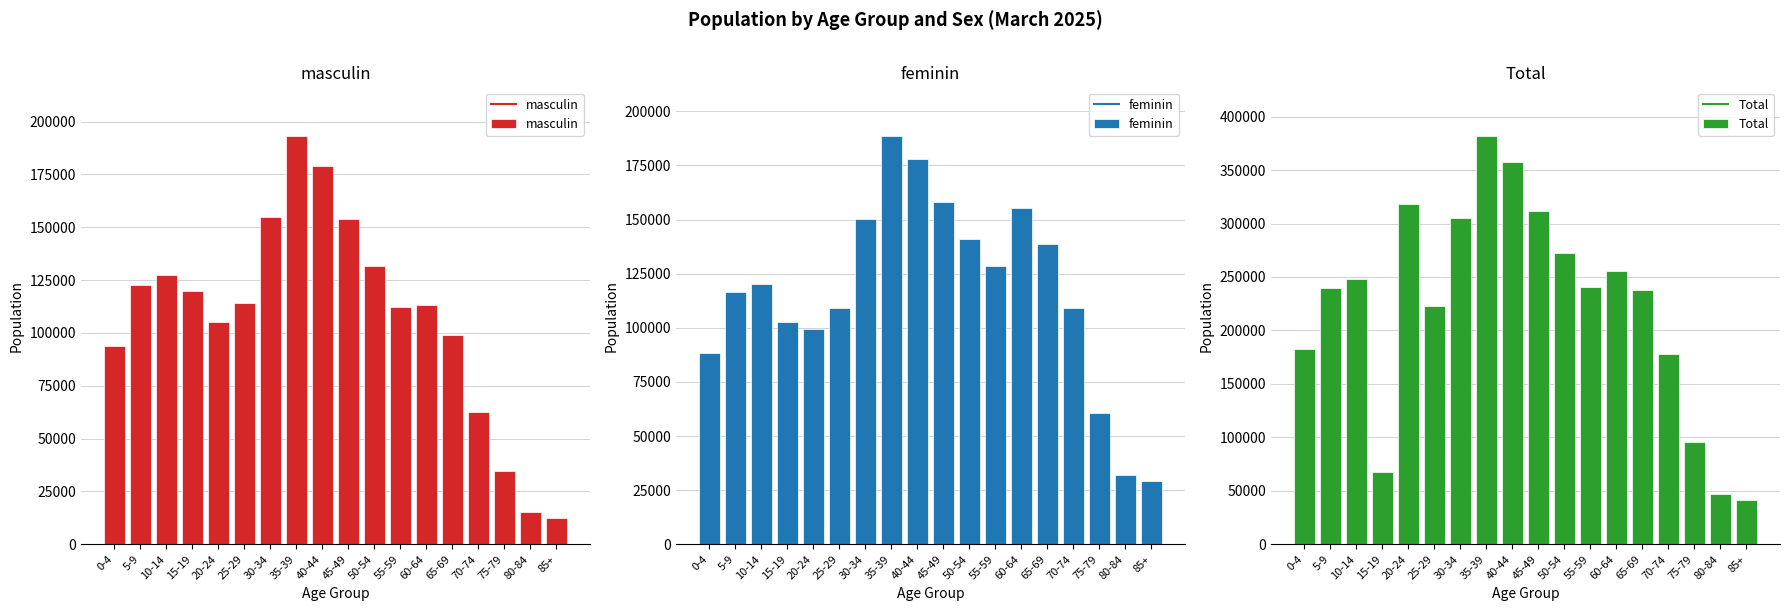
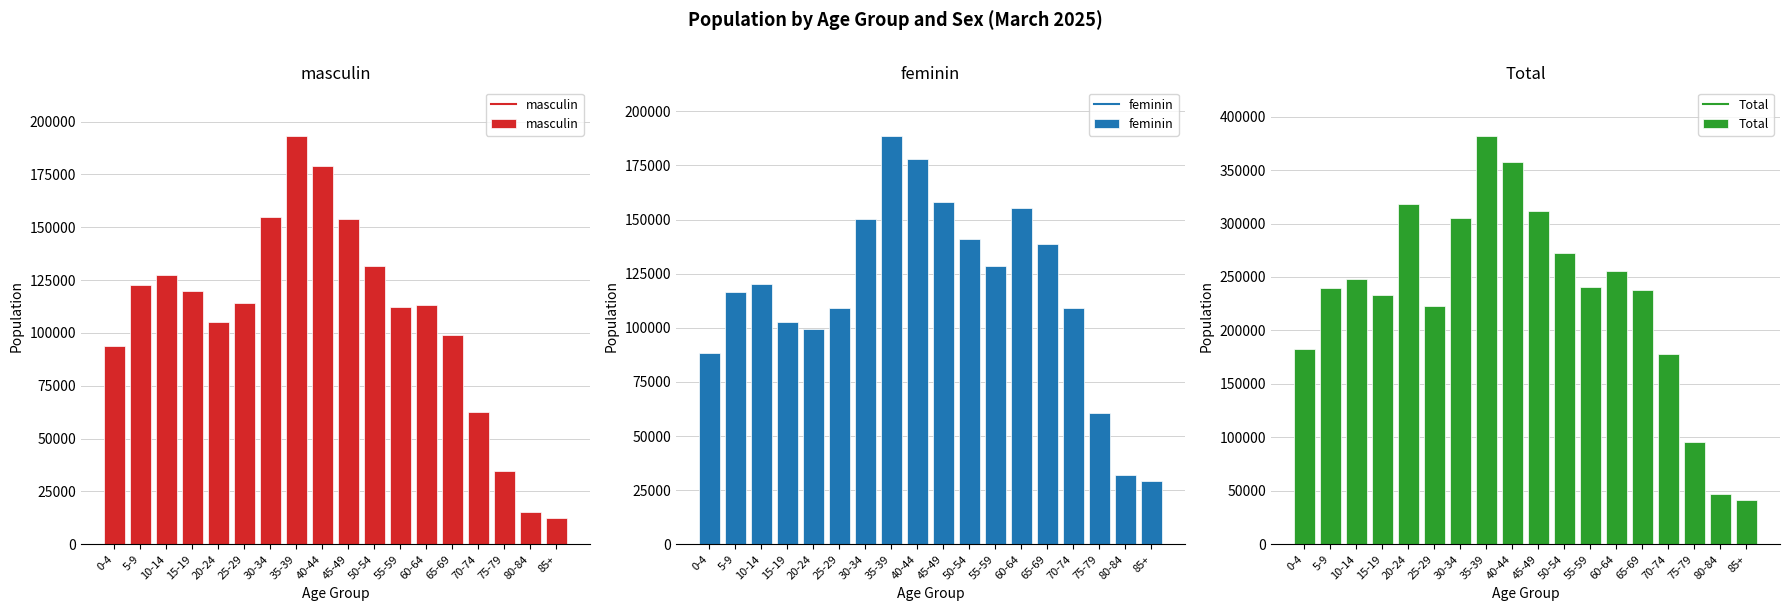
Total, 15-19: 67000 -> 233000
